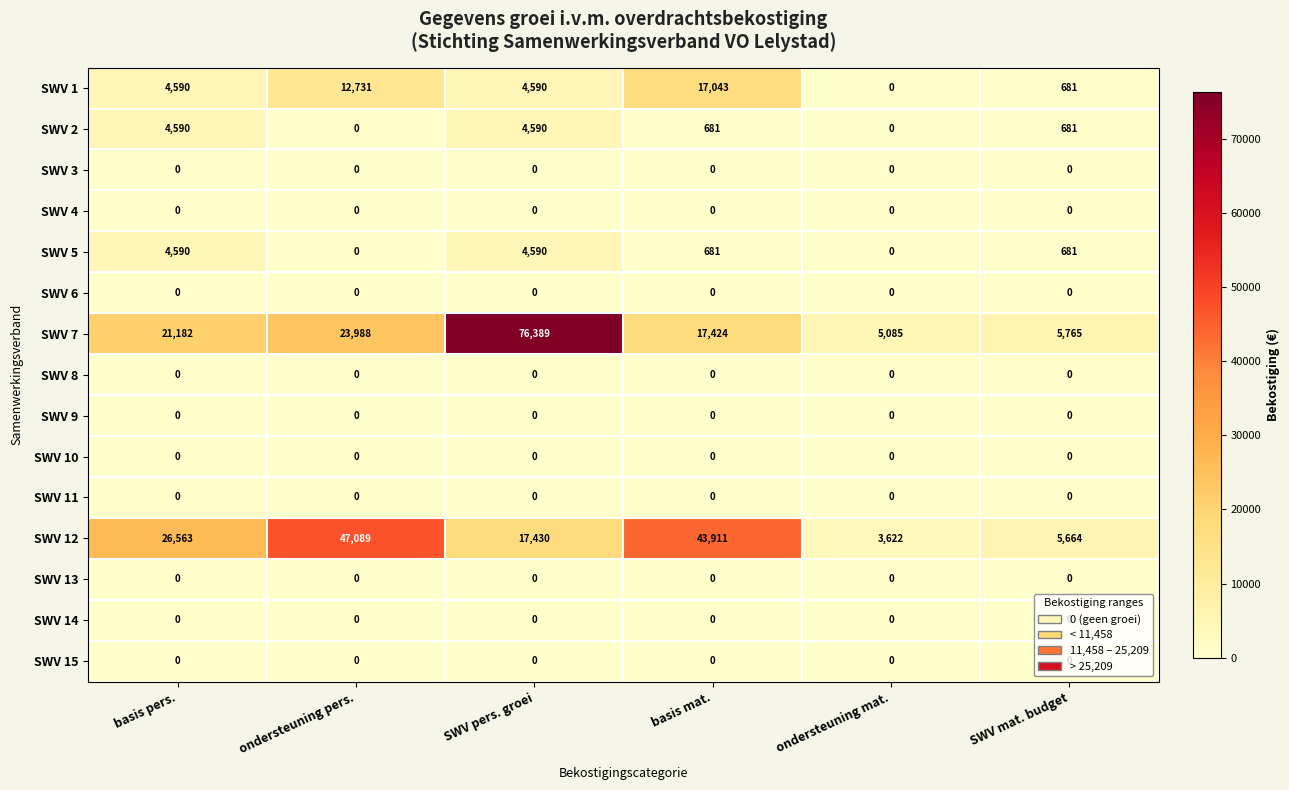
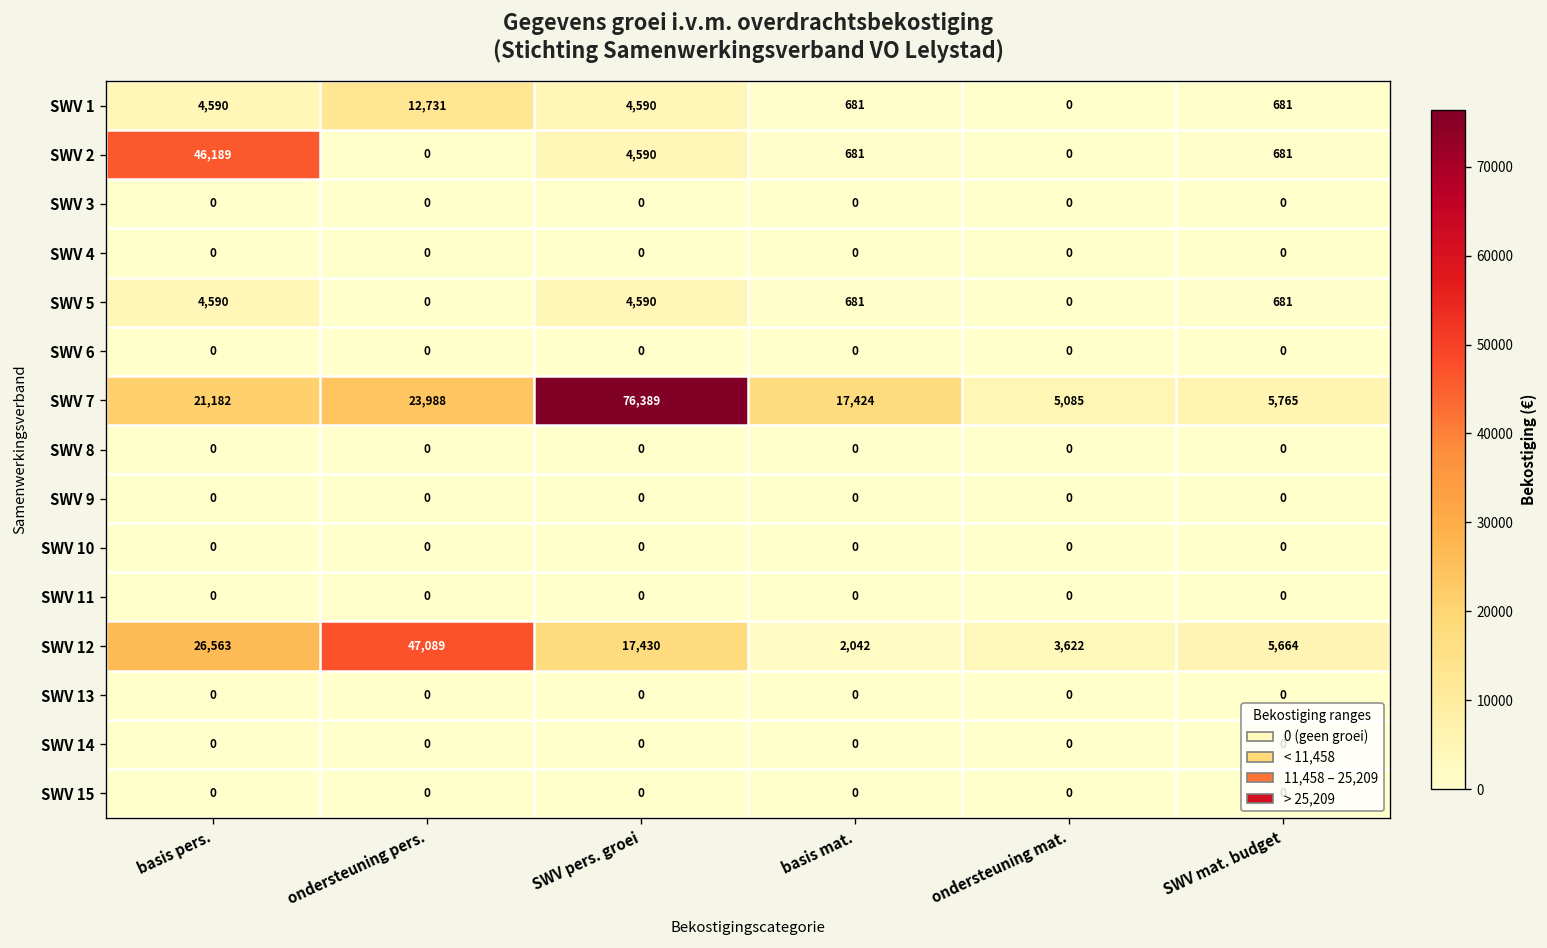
SWV 1, basis mat.: 17,043 -> 681
SWV 2, basis pers.: 4,590 -> 46,189
SWV 12, basis mat.: 43,911 -> 2,042
